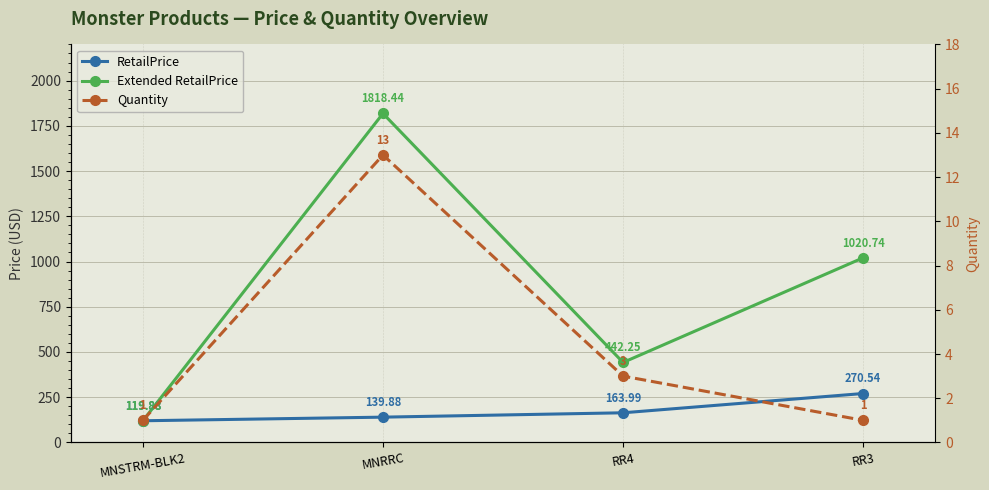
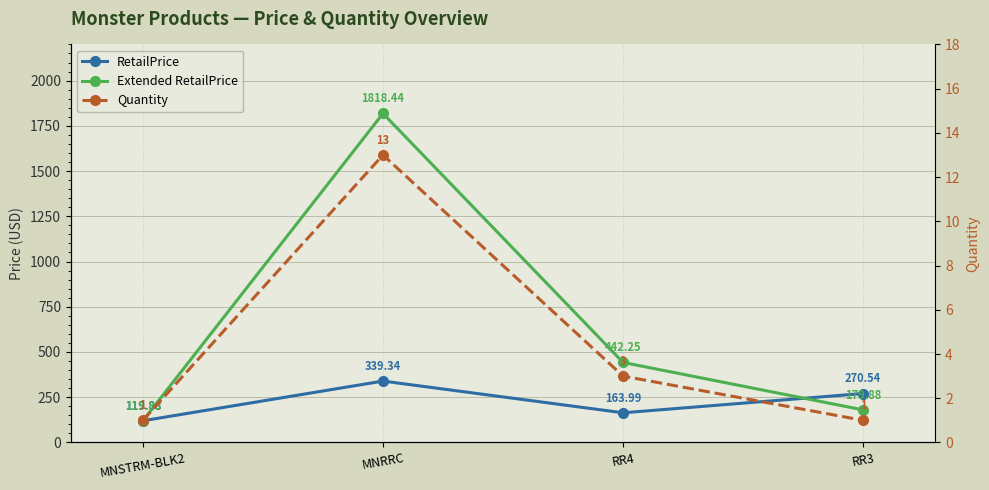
RetailPrice, MNRRC: 139.88 -> 339.34
Extended RetailPrice, RR3: 1020.74 -> 179.88
